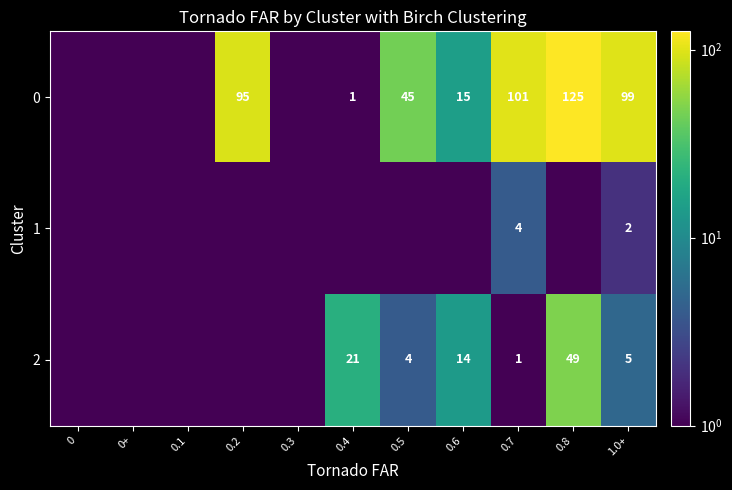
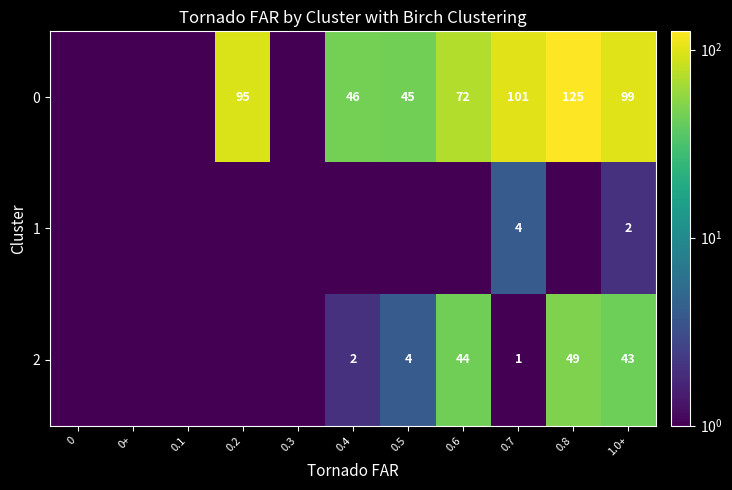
0, 0.4: 1 -> 46
0, 0.6: 15 -> 72
2, 0.4: 21 -> 2
2, 0.6: 14 -> 44
2, 1.0+: 5 -> 43
